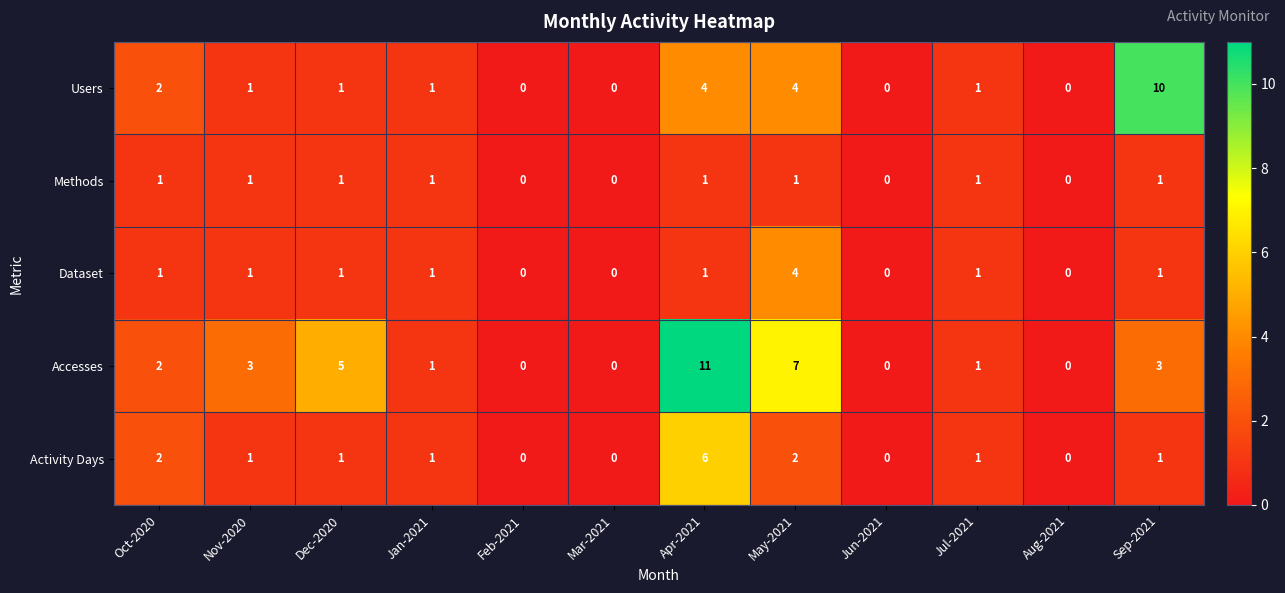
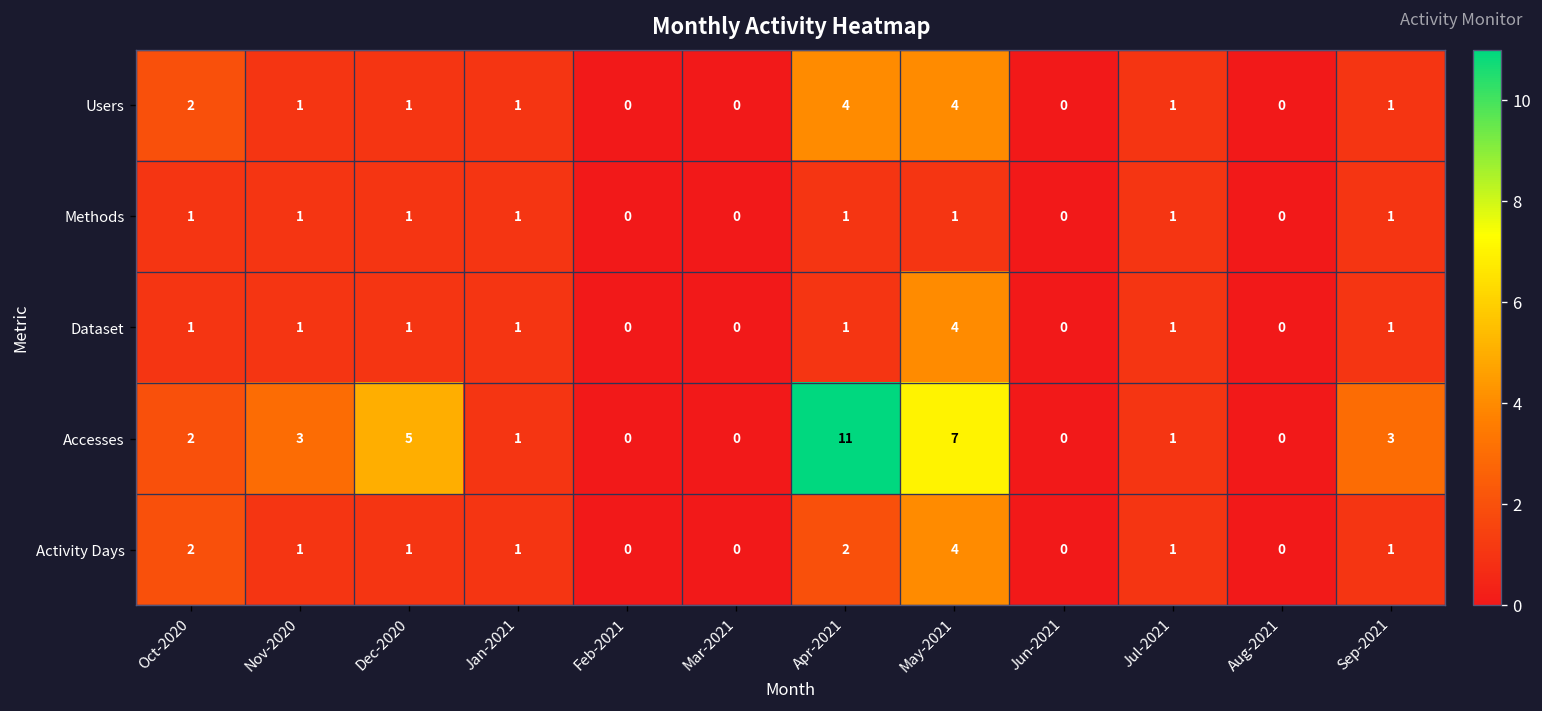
Users, Sep-2021: 10 -> 1
Activity Days, Apr-2021: 6 -> 2
Activity Days, May-2021: 2 -> 4
